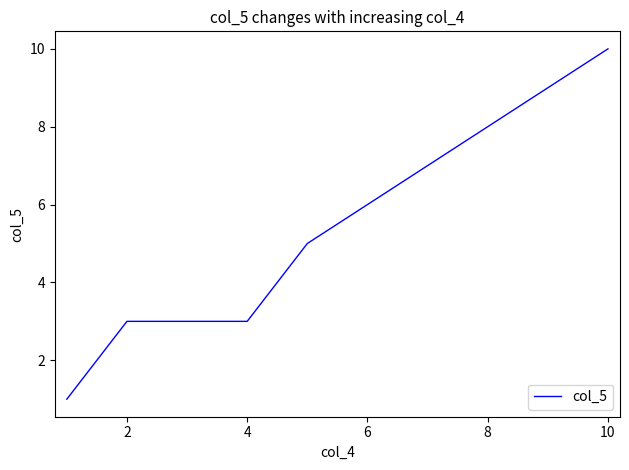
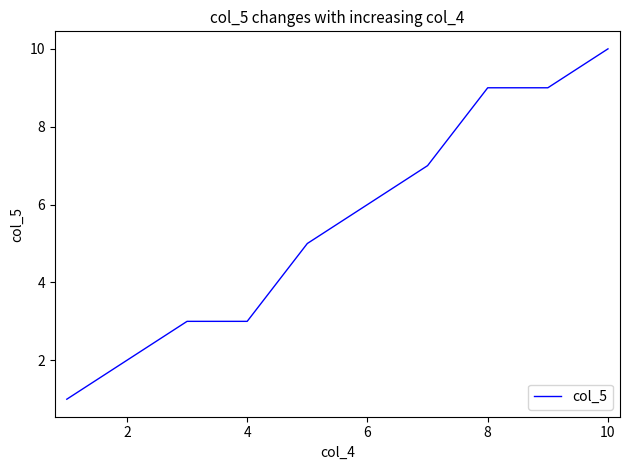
2: 3 -> 2
8: 8 -> 9
